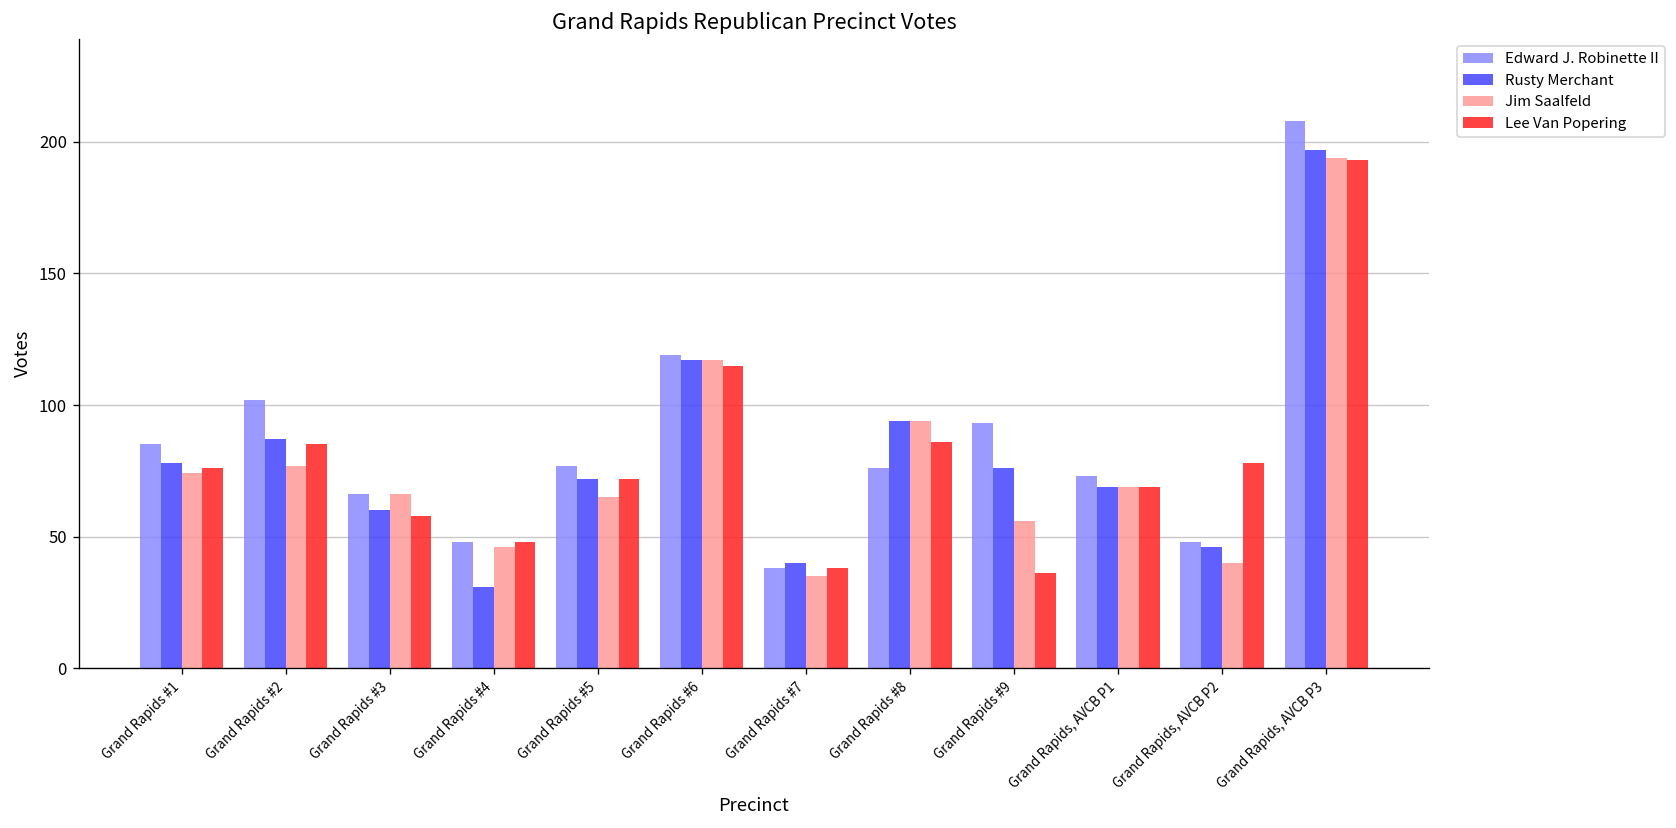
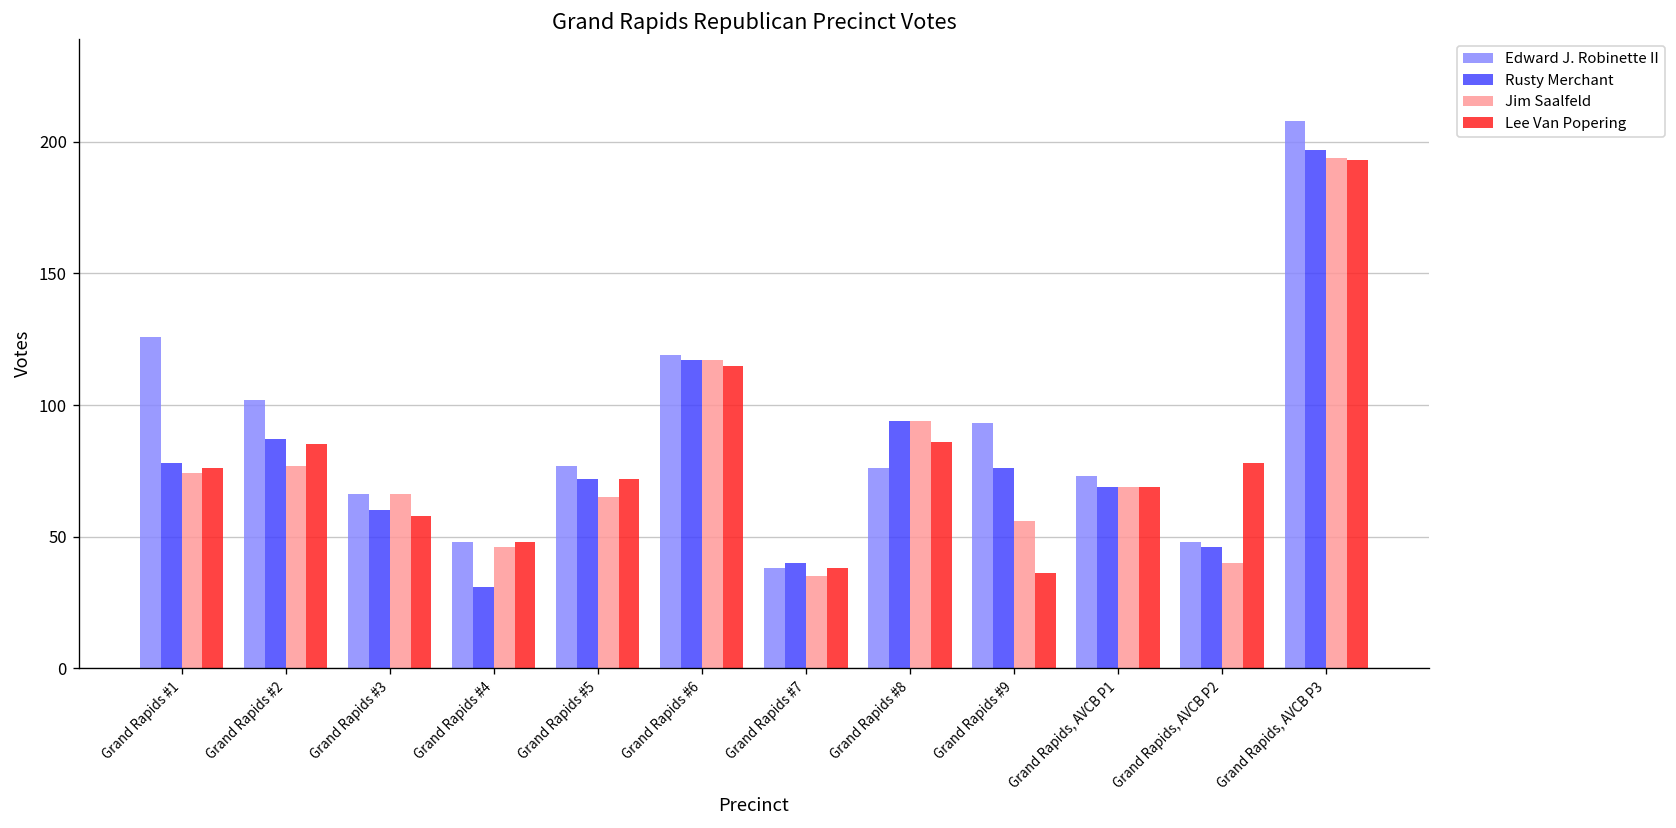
Edward J. Robinette II, Grand Rapids #1: 85 -> 126
